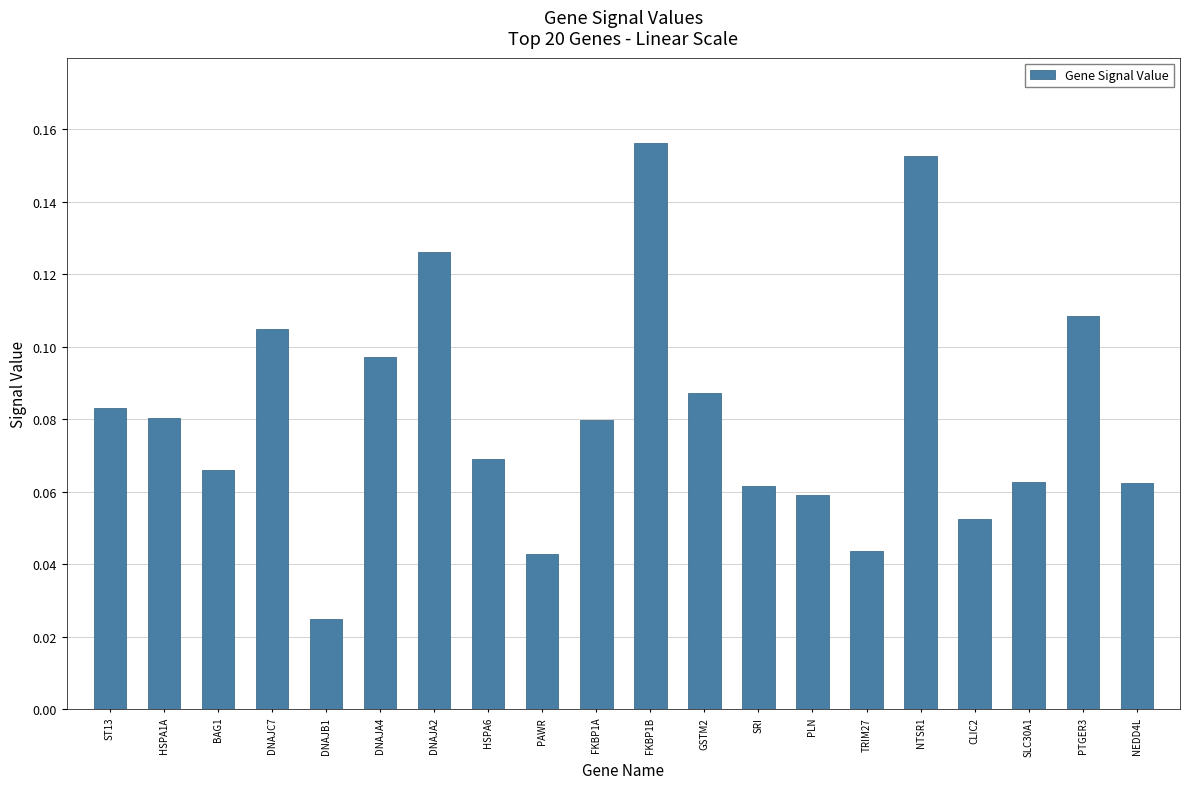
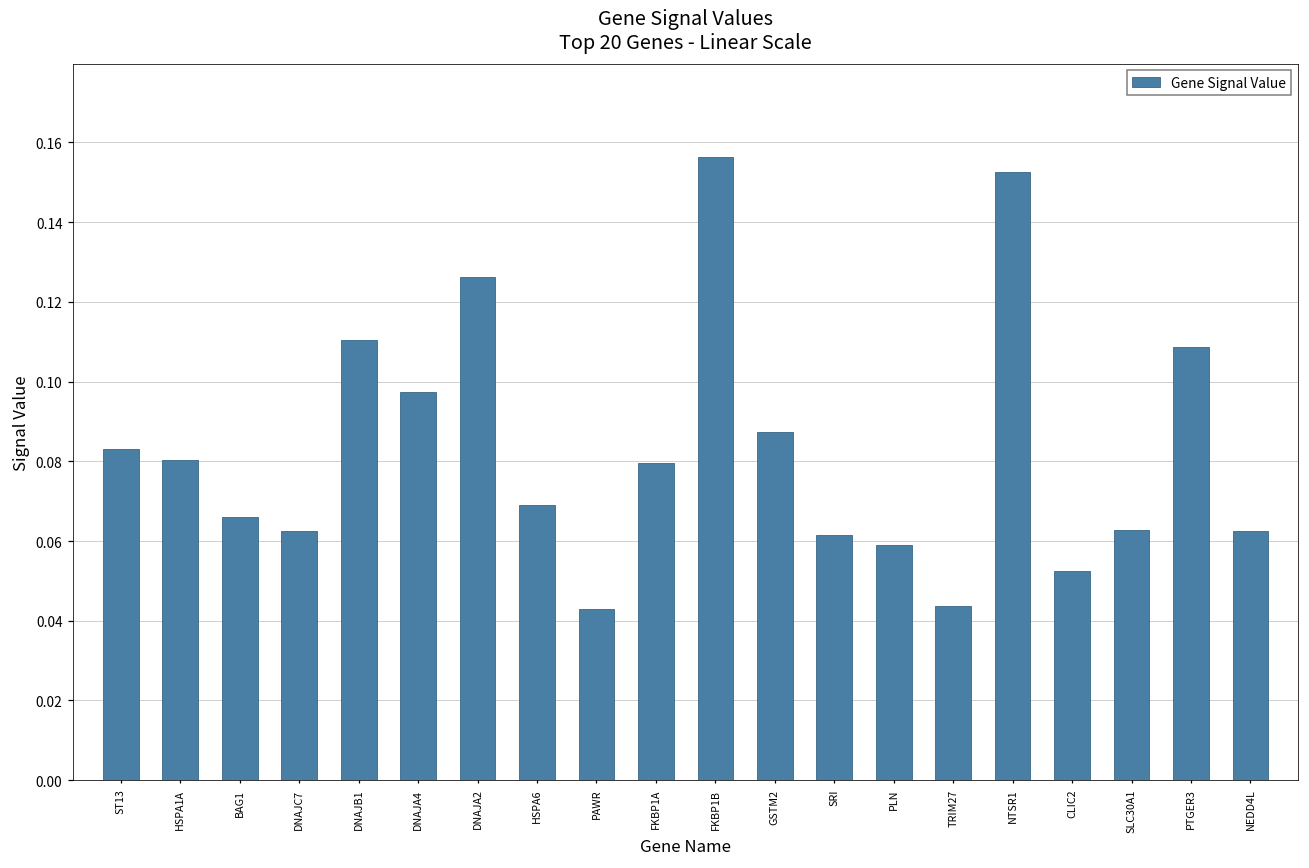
DNAJC7: 0.105 -> 0.063
DNAJB1: 0.025 -> 0.110
